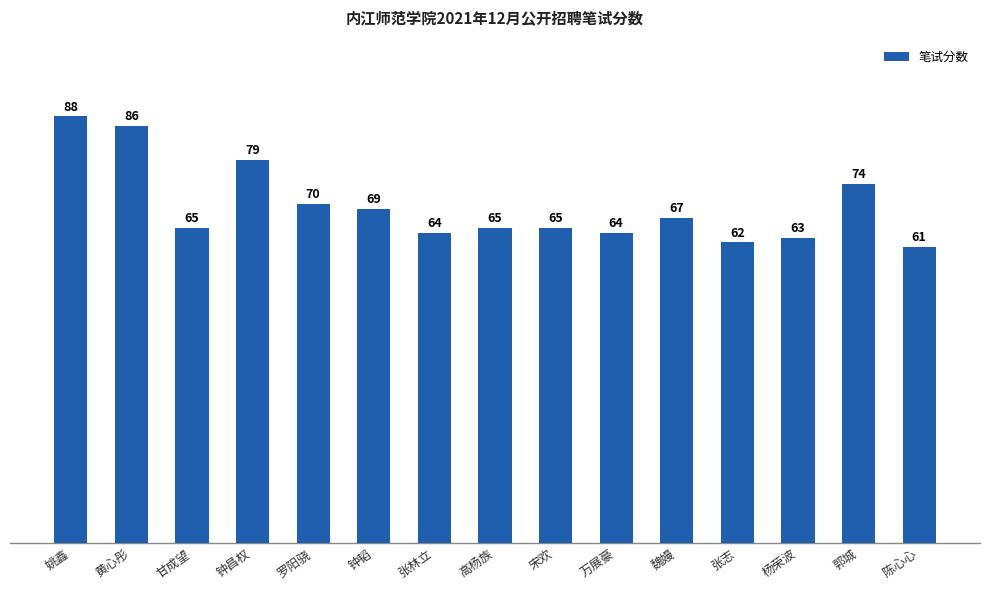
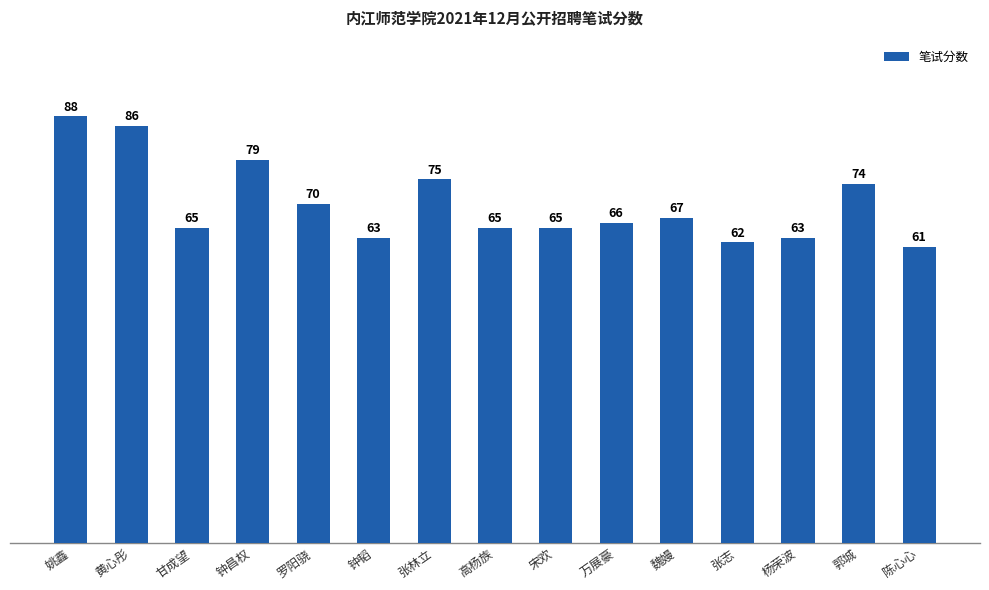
钟韬: 69 -> 63
张林立: 64 -> 75
万展豪: 64 -> 66
